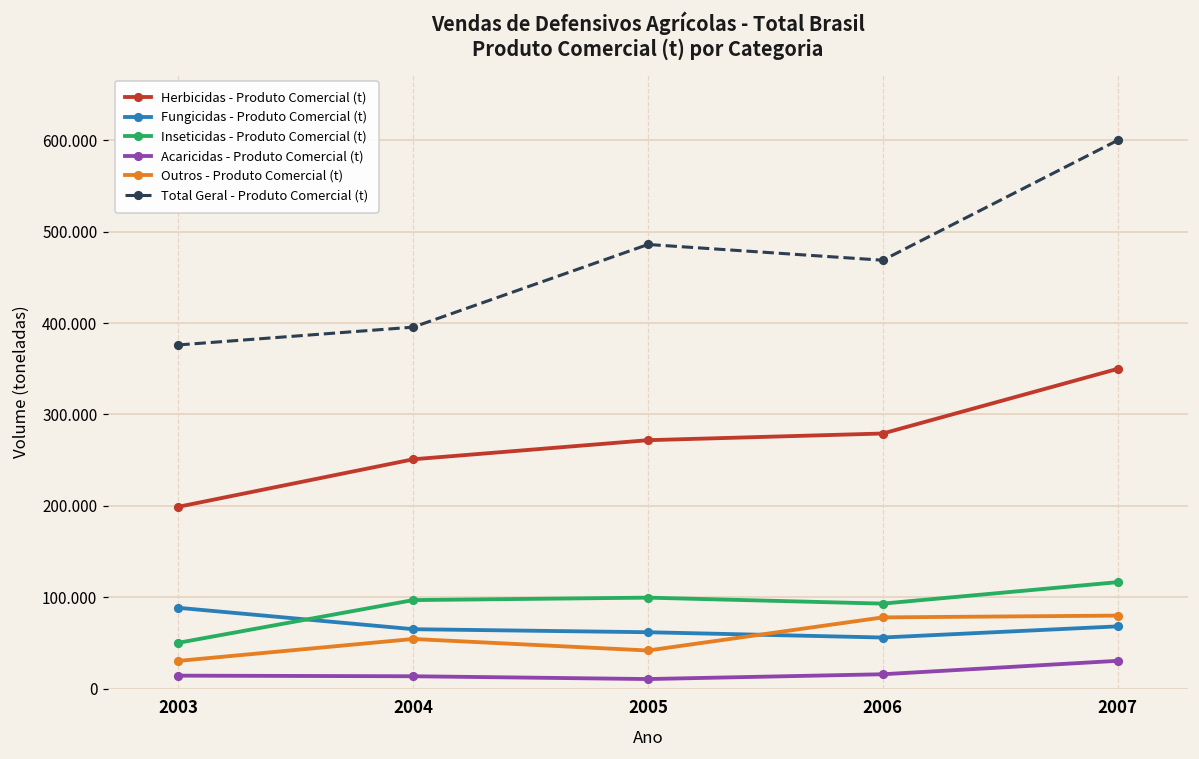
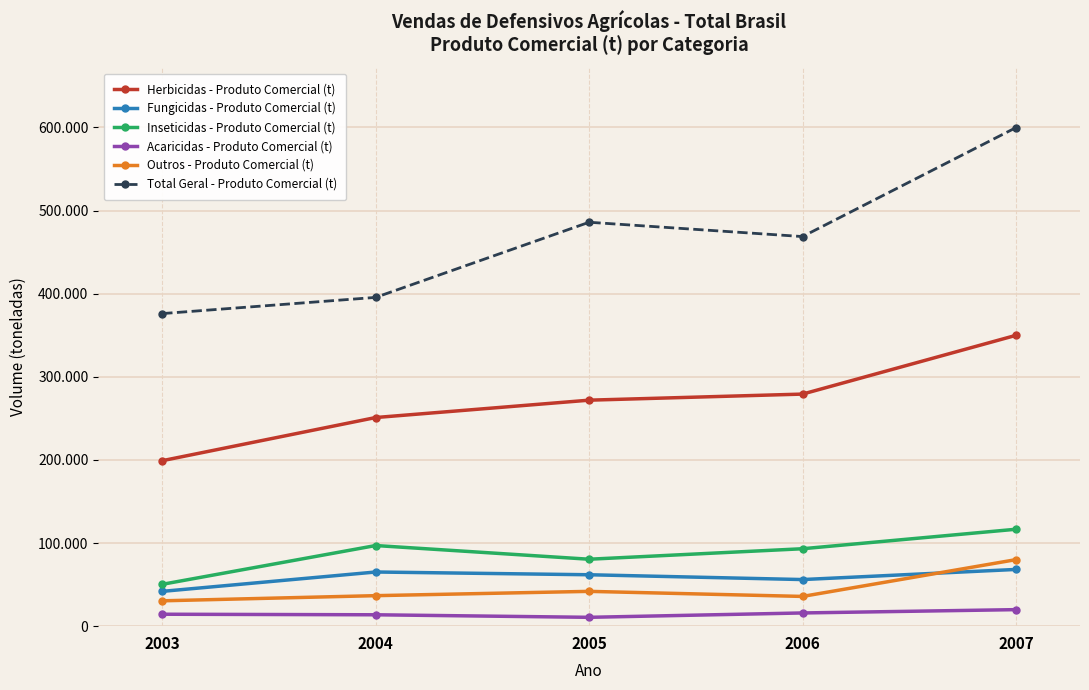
Fungicidas - Produto Comercial (t), 2003: 90 -> 40
Outros - Produto Comercial (t), 2004: 50 -> 40
Inseticidas - Produto Comercial (t), 2005: 100 -> 80
Outros - Produto Comercial (t), 2006: 80 -> 40
Acaricidas - Produto Comercial (t), 2007: 30 -> 20
